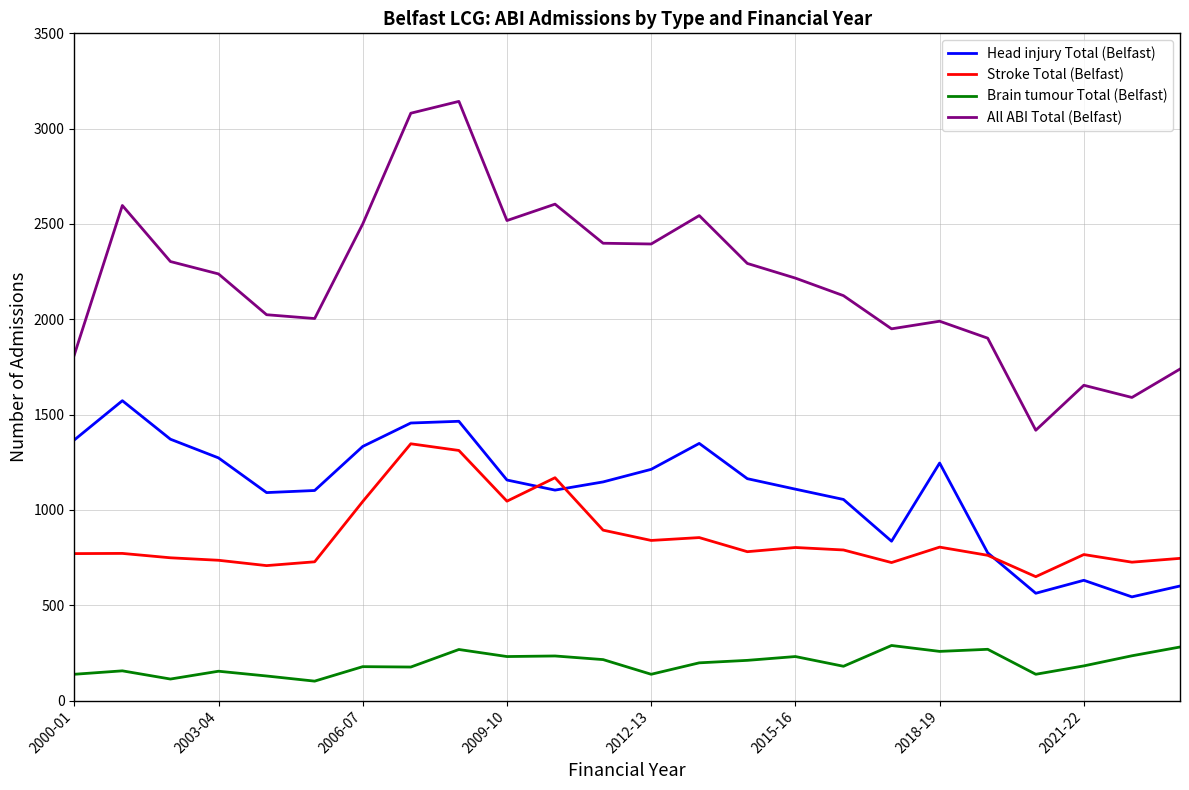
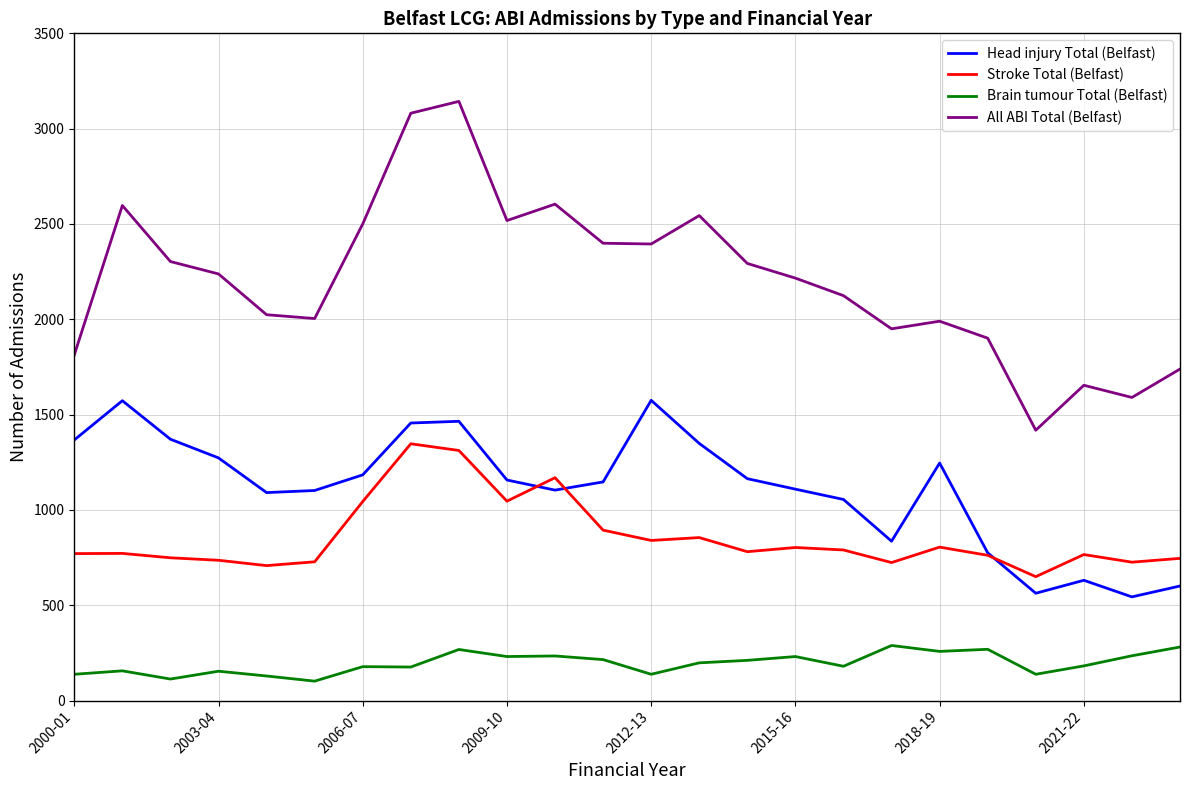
Head injury Total (Belfast), 2006-07: 1330 -> 1180
Head injury Total (Belfast), 2012-13: 1210 -> 1580
